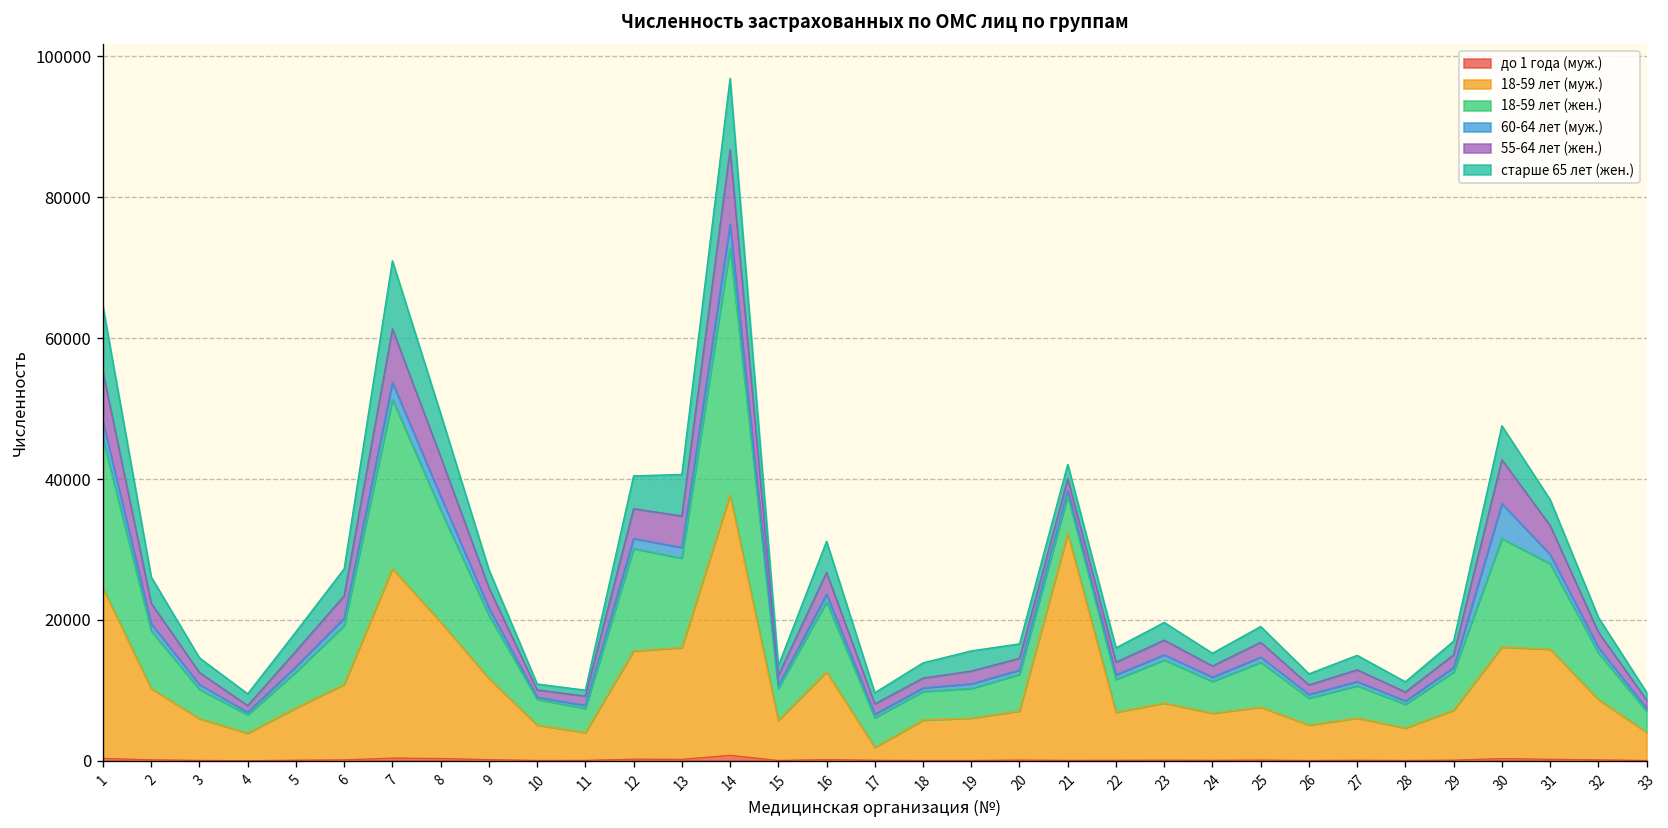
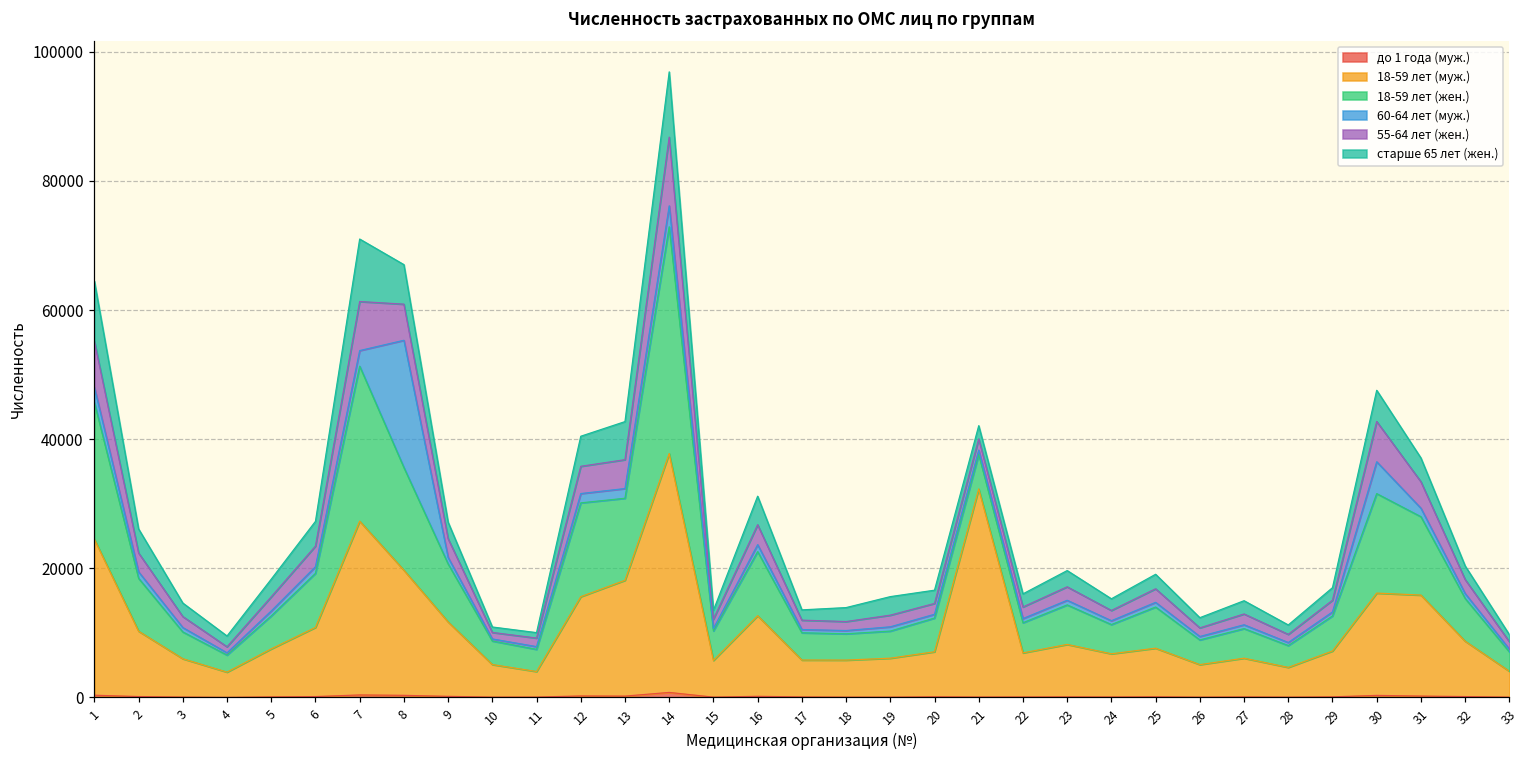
60-64 лет (муж.), 8: 2000 -> 20000
18-59 лет (муж.), 13: 16000 -> 18000
18-59 лет (муж.), 17: 2000 -> 6000
